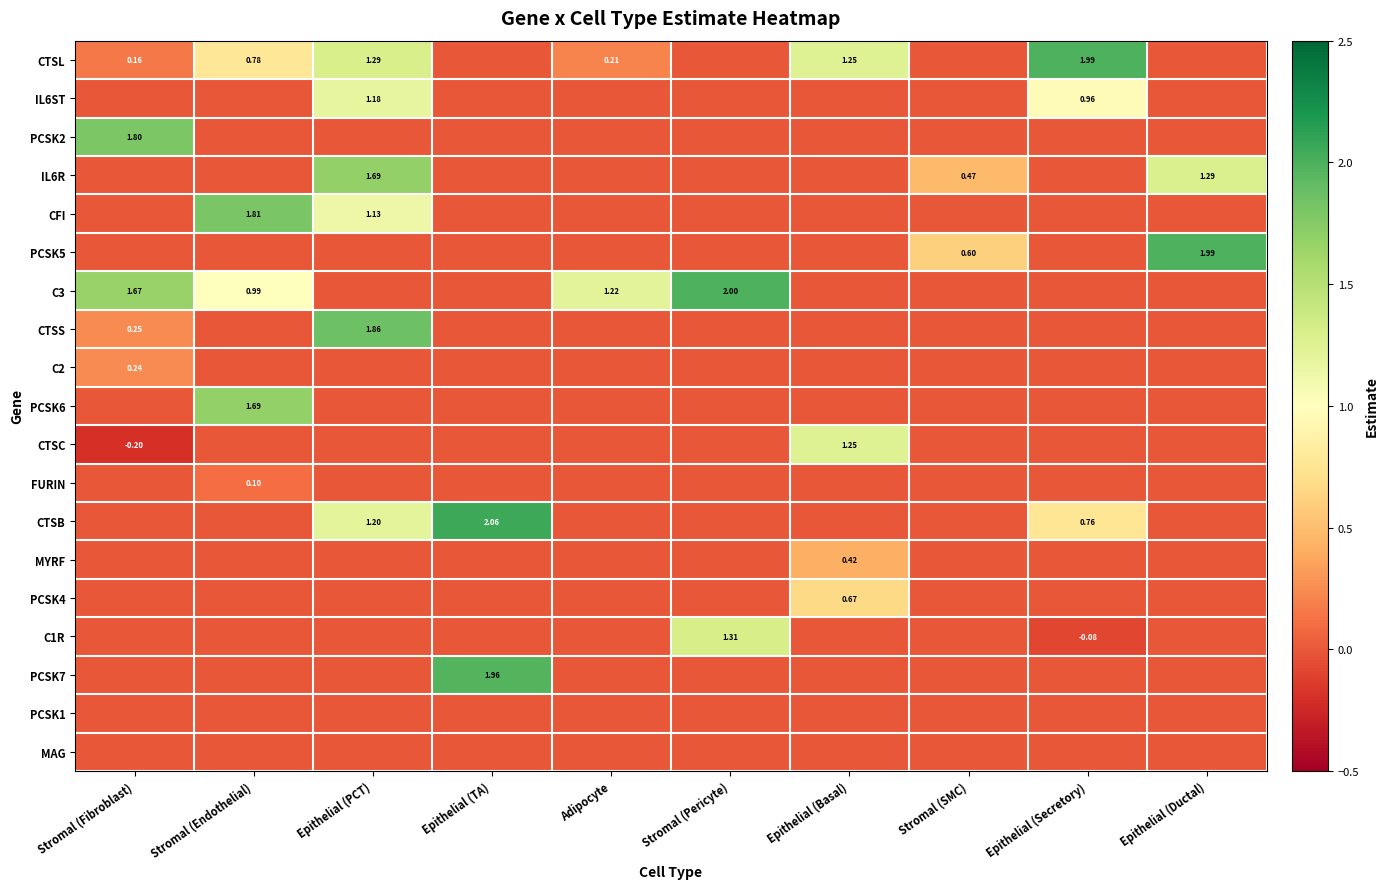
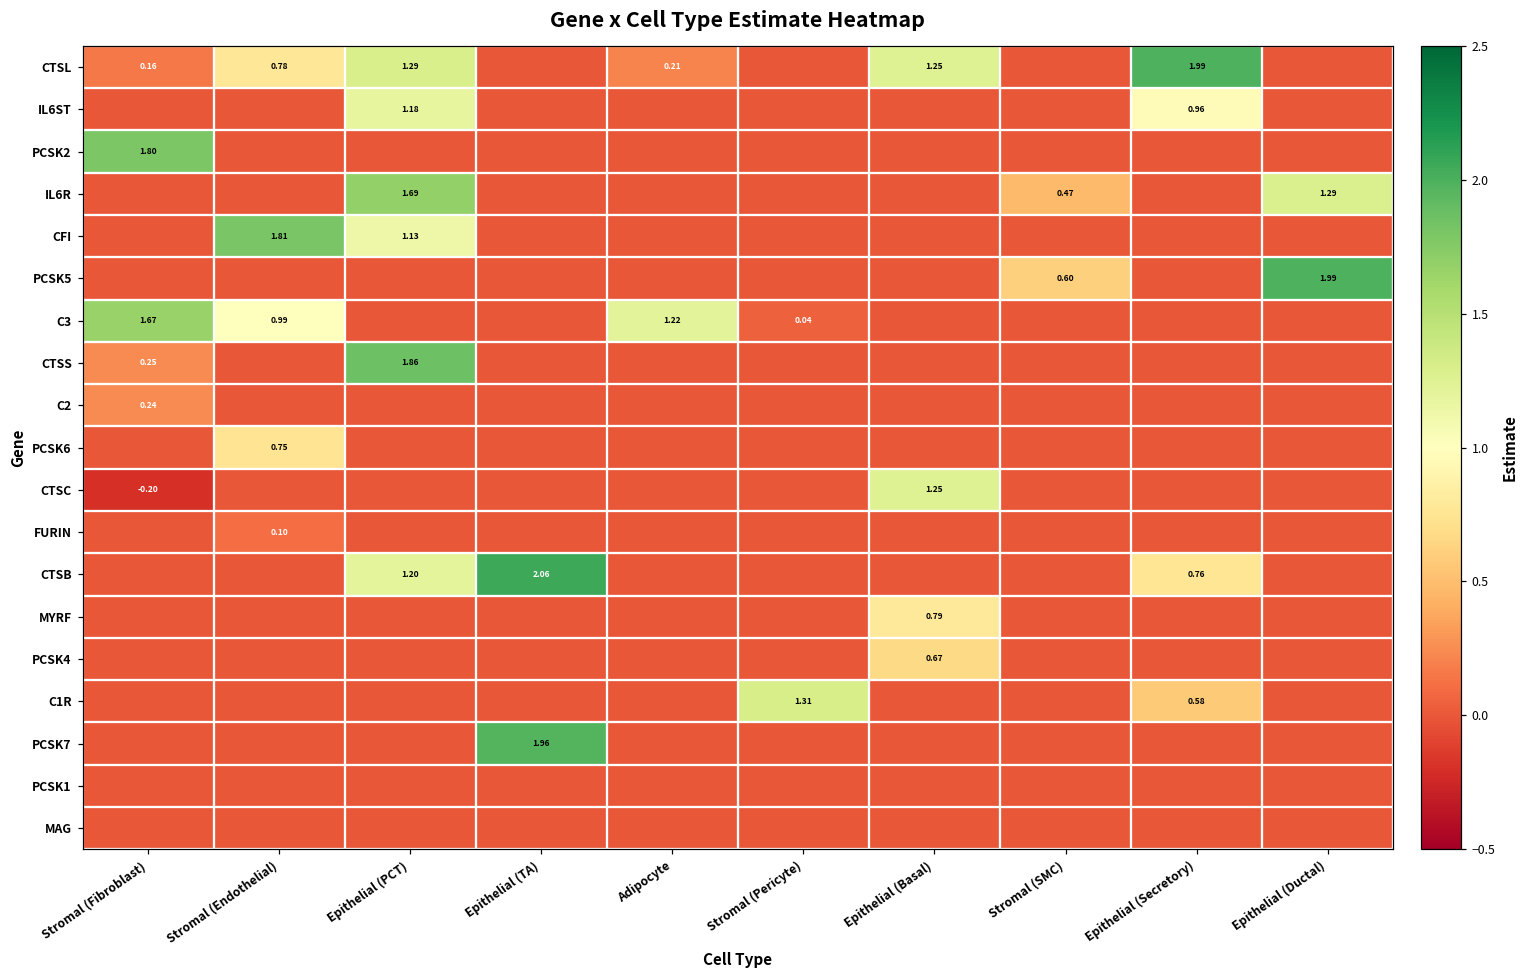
C3, Stromal (Pericyte): 2.00 -> 0.04
PCSK6, Stromal (Endothelial): 1.69 -> 0.75
MYRF, Epithelial (Basal): 0.42 -> 0.79
C1R, Epithelial (Secretory): -0.08 -> 0.58
